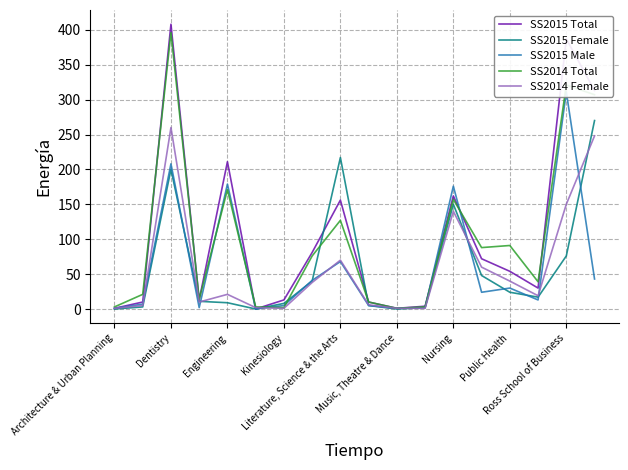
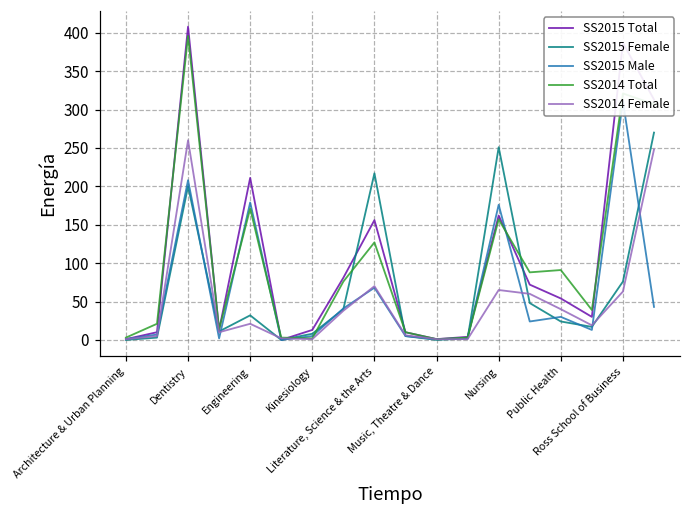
SS2015 Female, Engineering: 10 -> 30
SS2015 Female, Nursing: 150 -> 250
SS2014 Female, Nursing: 140 -> 70
SS2014 Female, Ross School of Business: 150 -> 60
